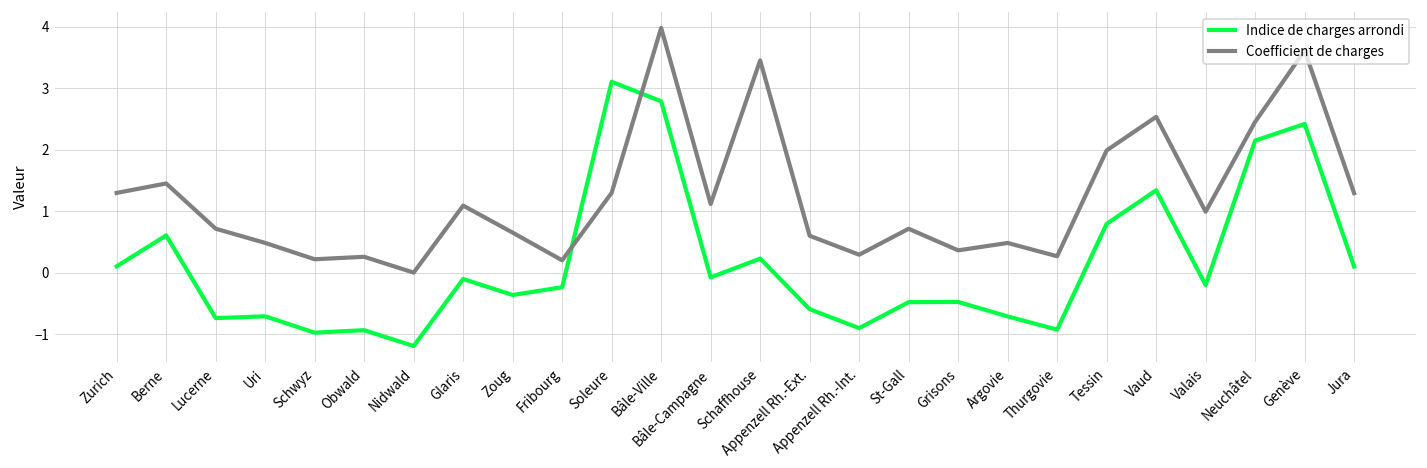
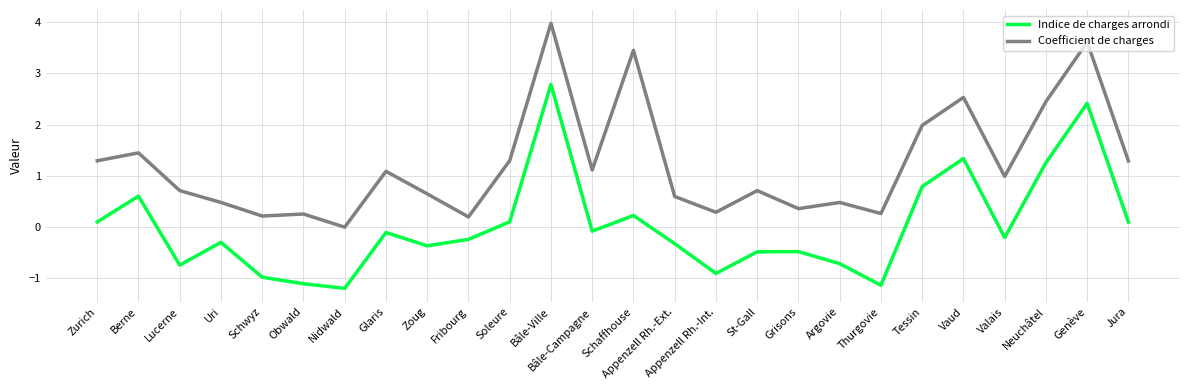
Indice de charges arrondi, Uri: -0.7 -> -0.3
Indice de charges arrondi, Obwald: -0.9 -> -1.1
Indice de charges arrondi, Soleure: 3.1 -> 0.1
Indice de charges arrondi, Appenzell Rh.-Ext.: -0.6 -> -0.3
Indice de charges arrondi, Thurgovie: -0.9 -> -1.1
Indice de charges arrondi, Neuchâtel: 2.1 -> 1.3
